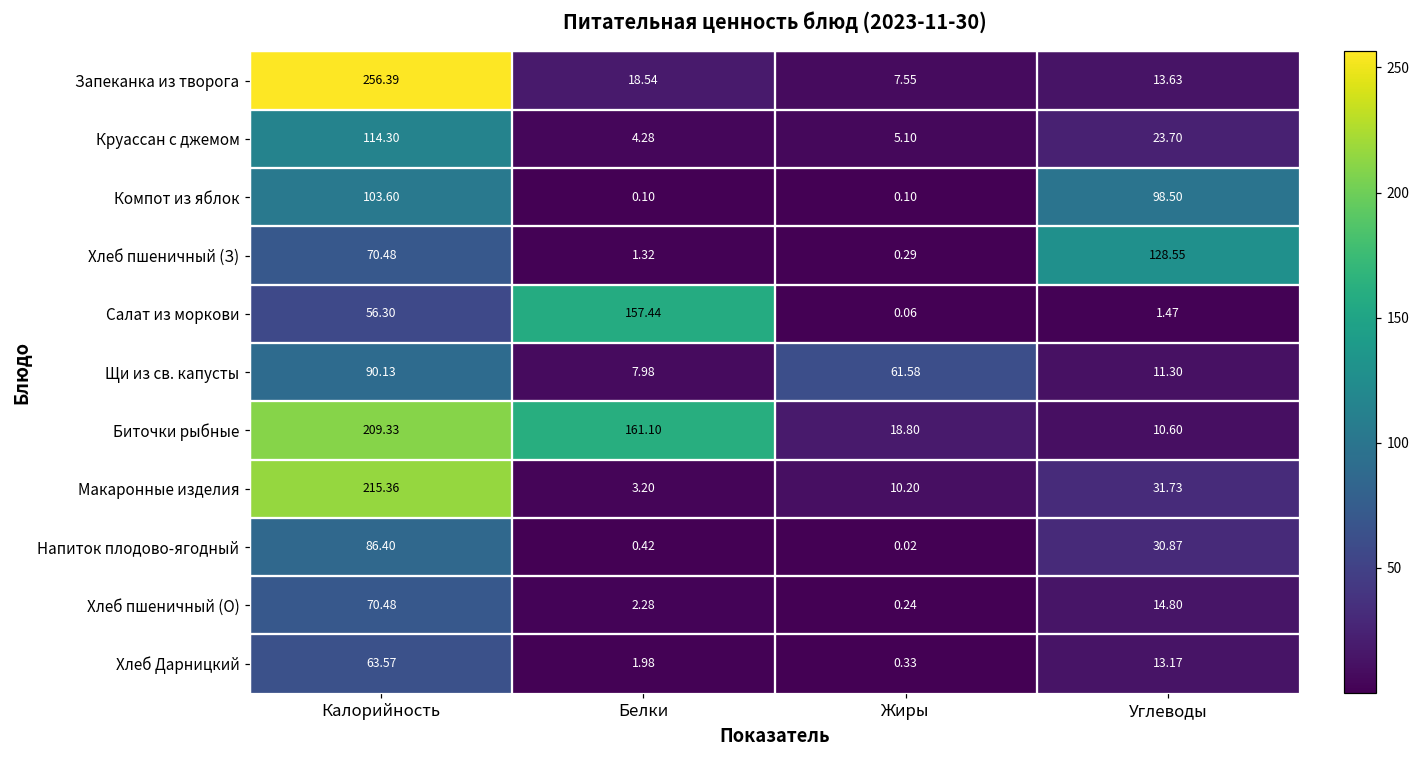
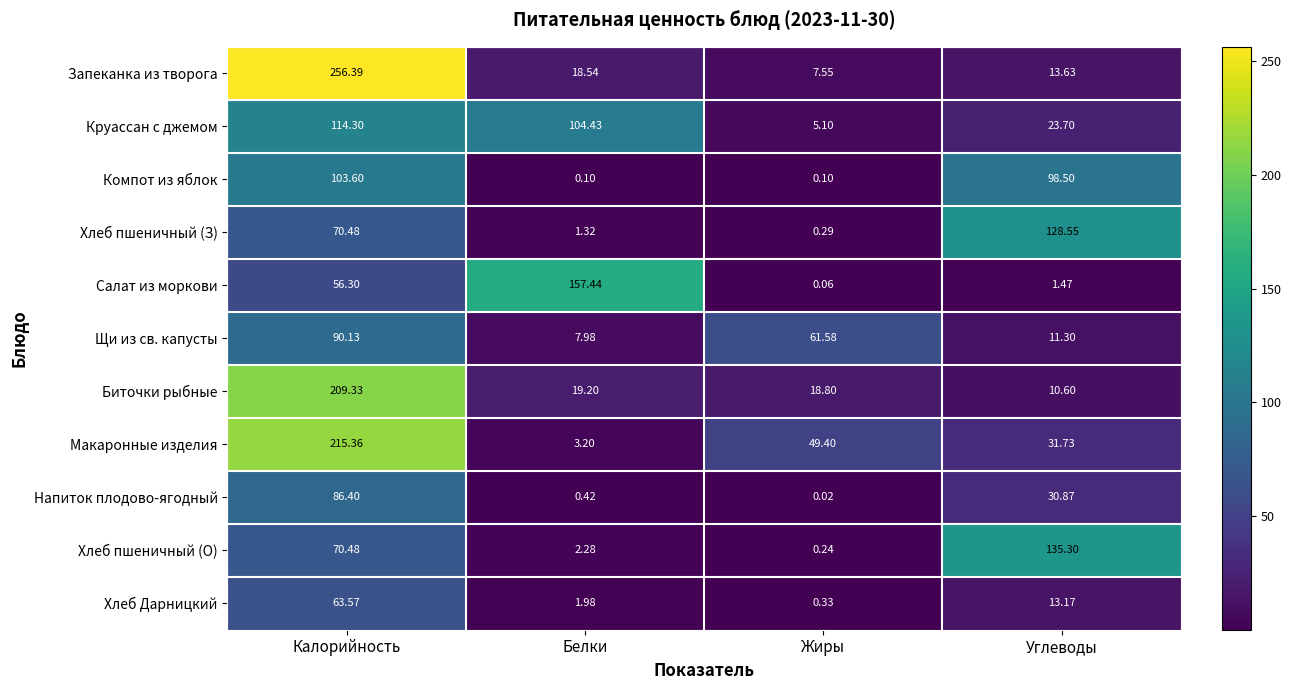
Круассан с джемом, Белки: 4.28 -> 104.43
Биточки рыбные, Белки: 161.10 -> 19.20
Макаронные изделия, Жиры: 10.20 -> 49.40
Хлеб пшеничный (О), Углеводы: 14.80 -> 135.30
